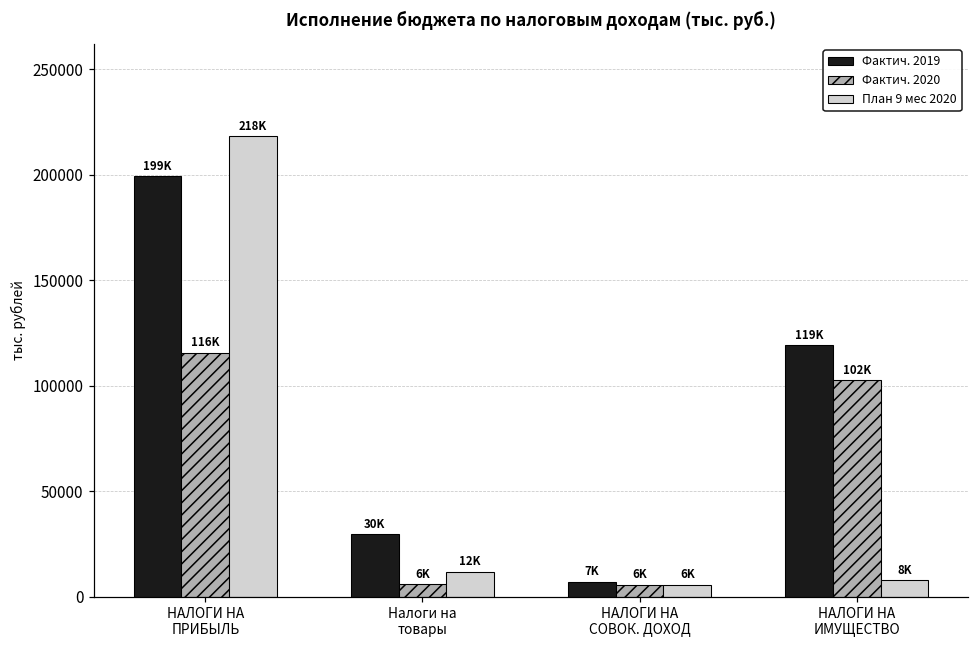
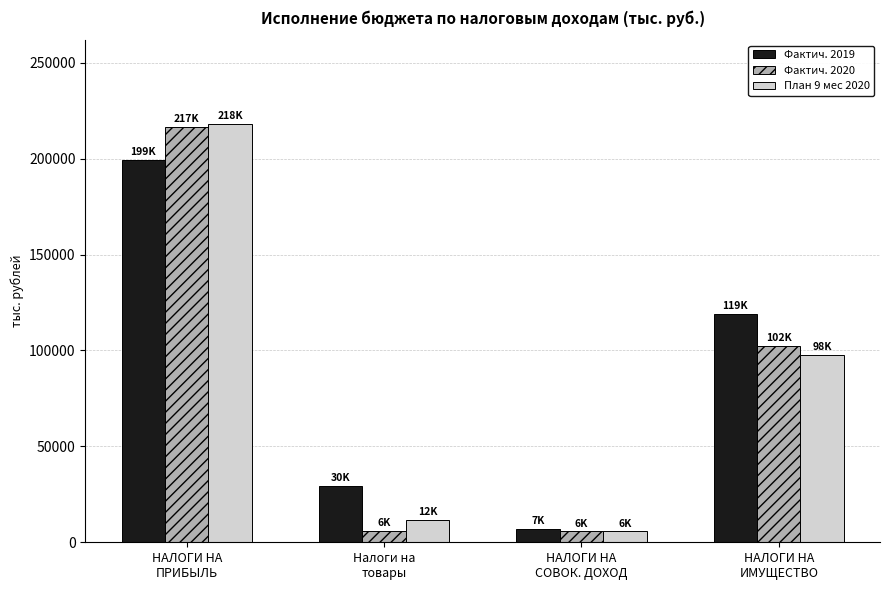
Фактич. 2020, НАЛОГИ НА ПРИБЫЛЬ: 116K -> 217K
План 9 мес 2020, НАЛОГИ НА ИМУЩЕСТВО: 8K -> 98K
